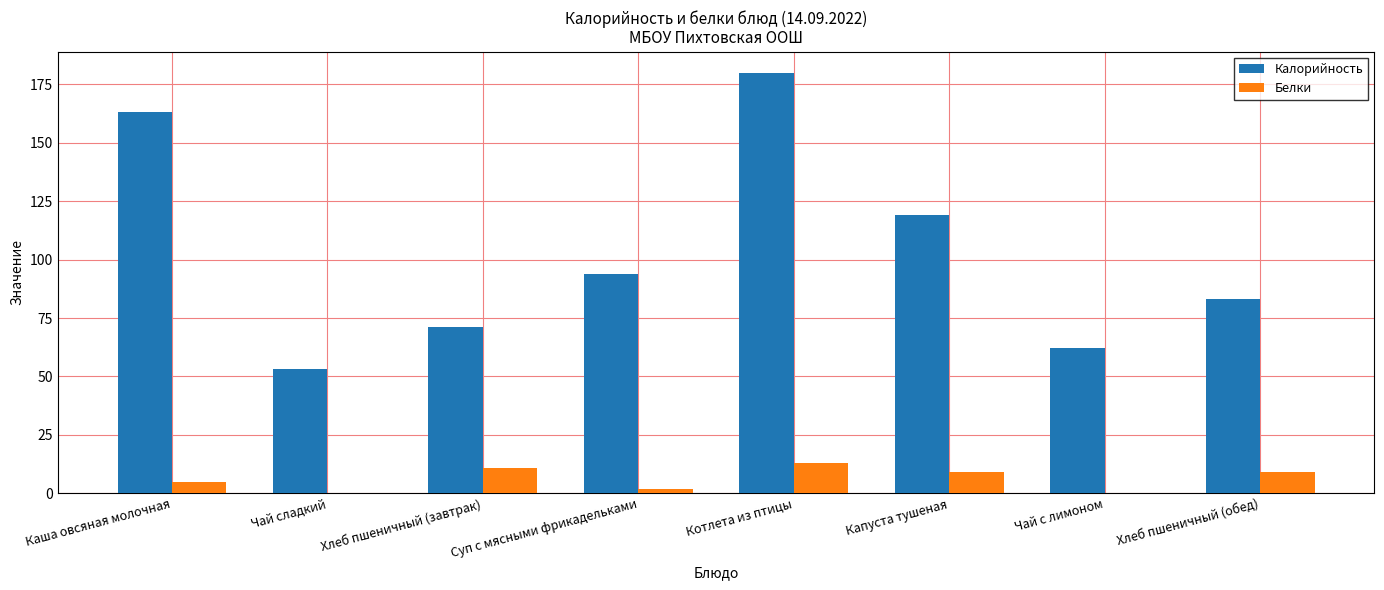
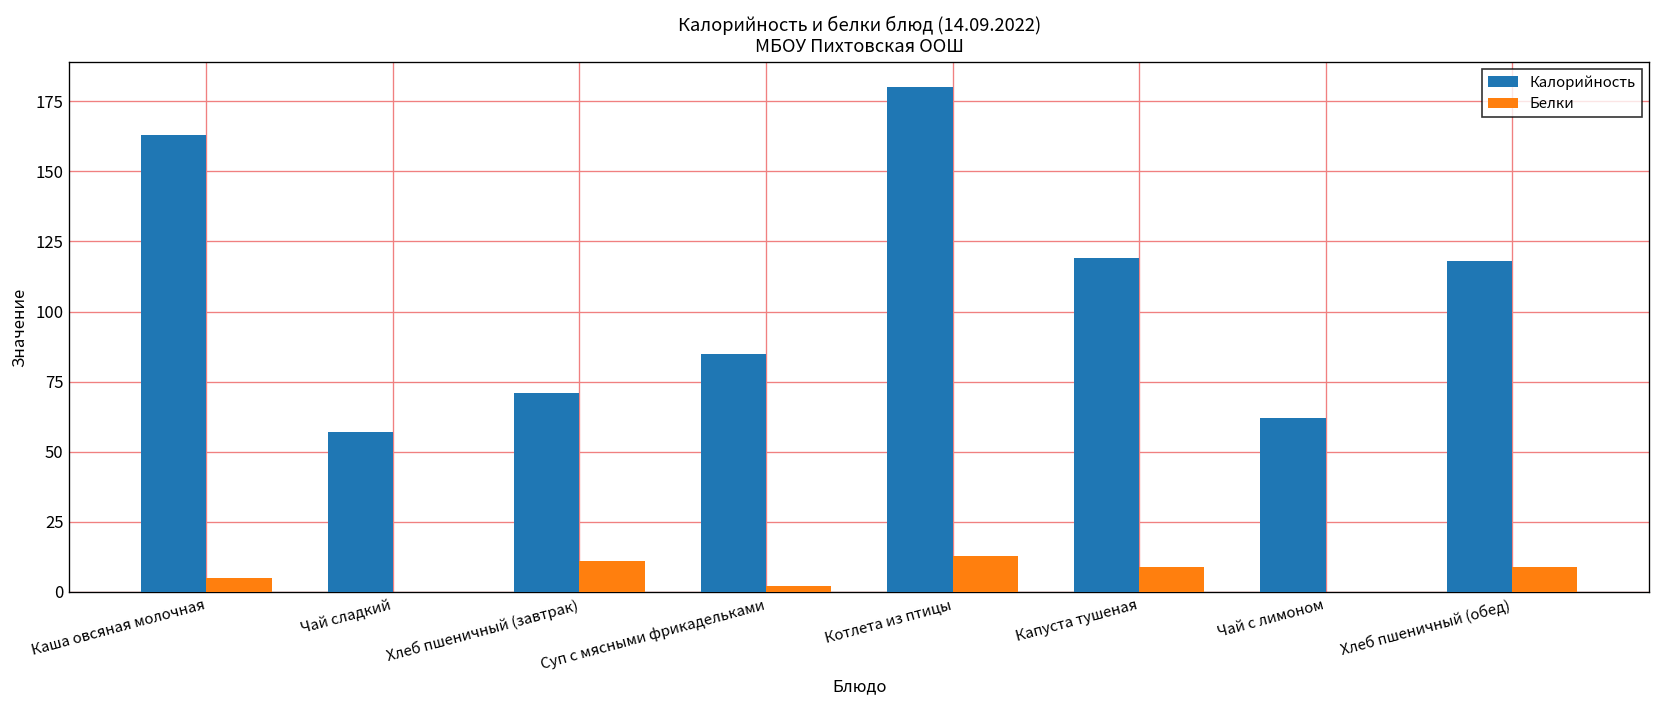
Калорийность, Чай сладкий: 53 -> 57
Калорийность, Суп с мясными фрикадельками: 94 -> 85
Калорийность, Хлеб пшеничный (обед): 83 -> 118
